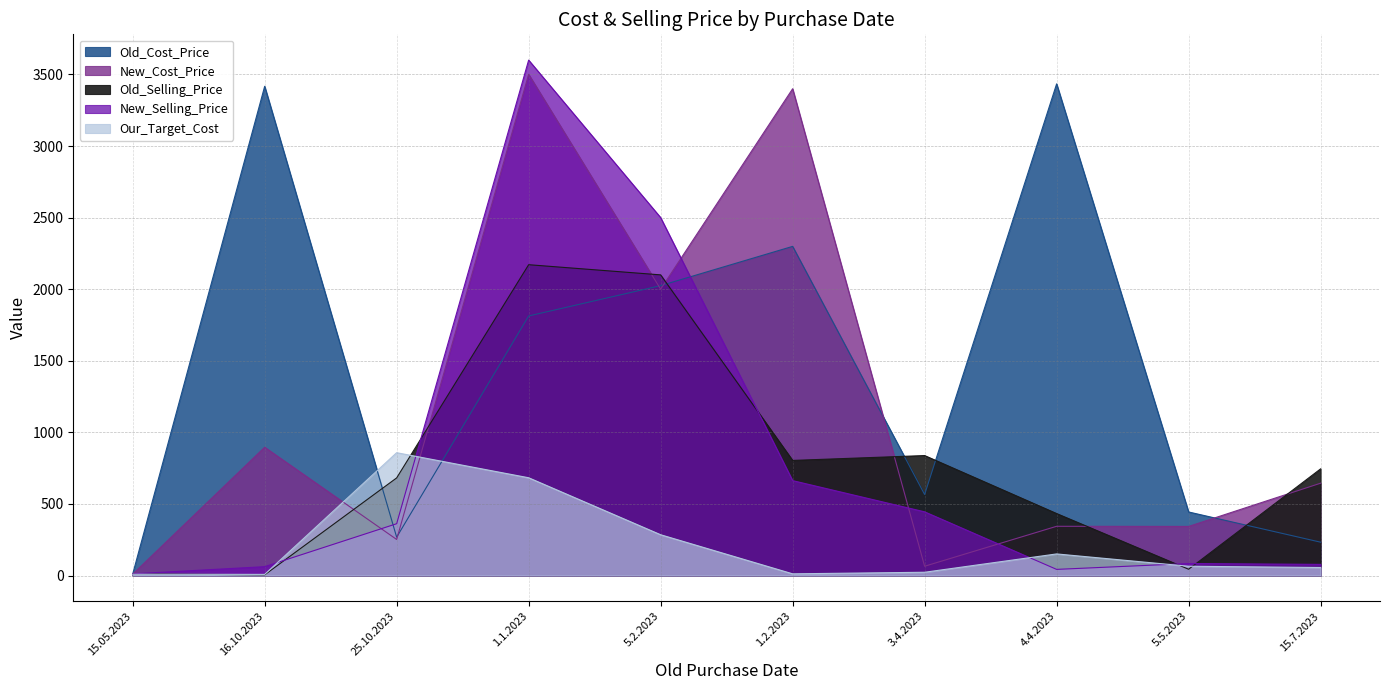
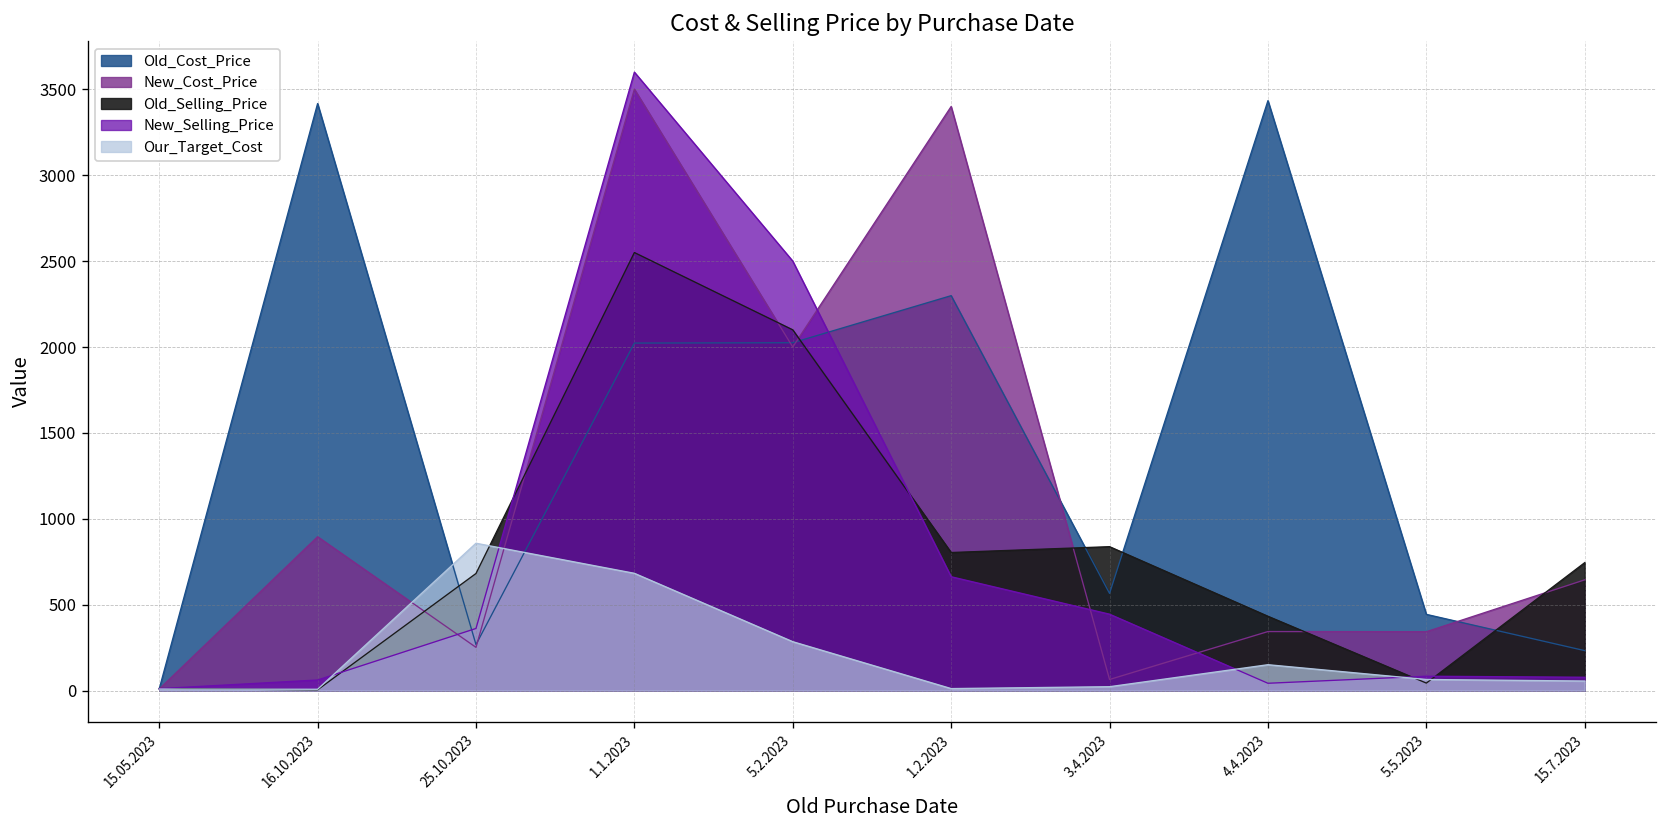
Old_Cost_Price, 1.1.2023: 1810 -> 2020
Old_Selling_Price, 1.1.2023: 2170 -> 2550
